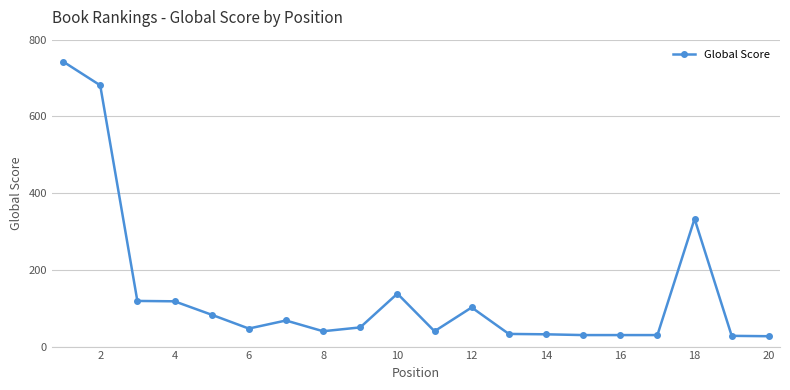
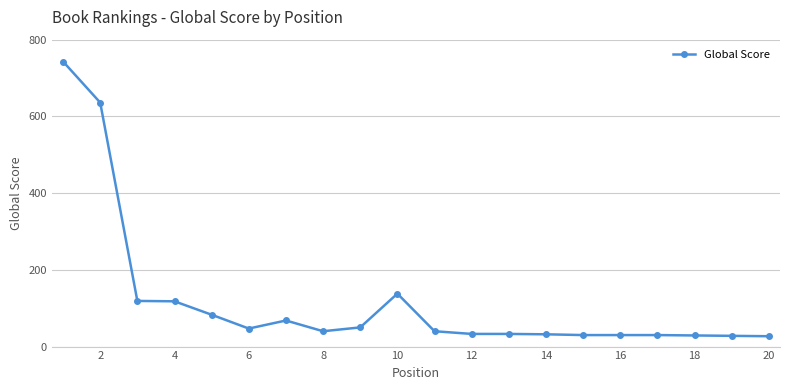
2: 680 -> 640
12: 100 -> 30
18: 330 -> 30
